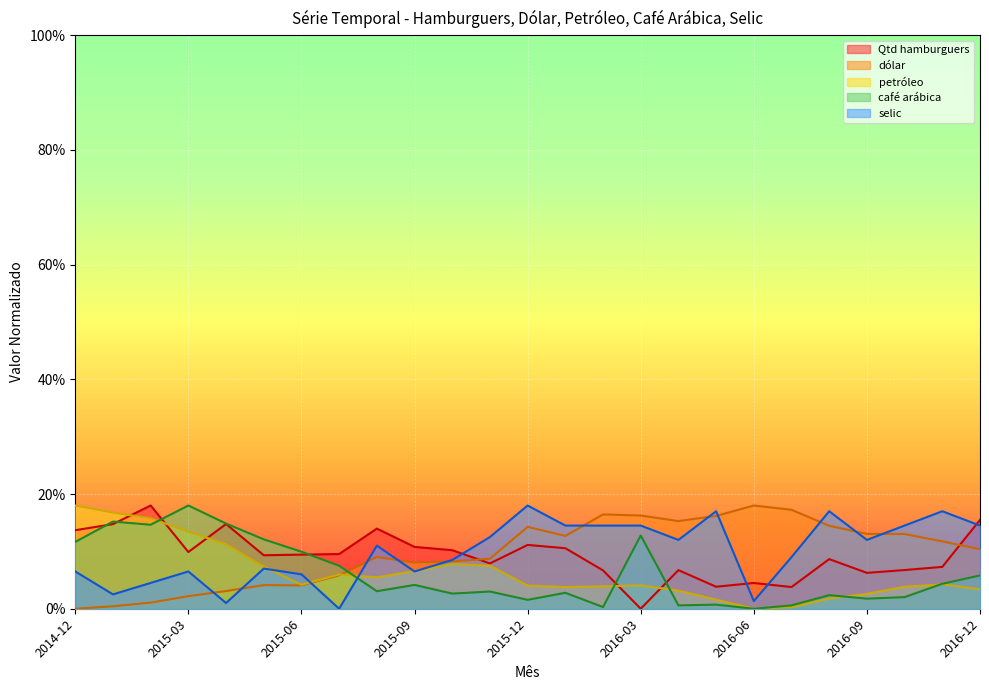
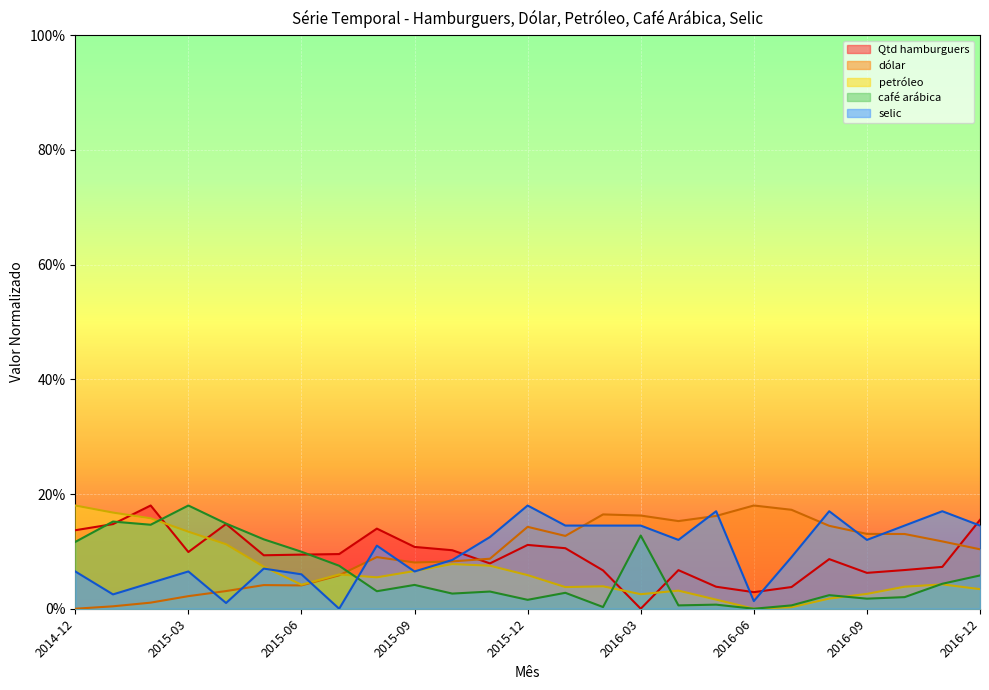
petróleo, 2015-12: 4% -> 6%
petróleo, 2016-03: 4% -> 3%
Qtd hamburguers, 2016-06: 4% -> 3%
